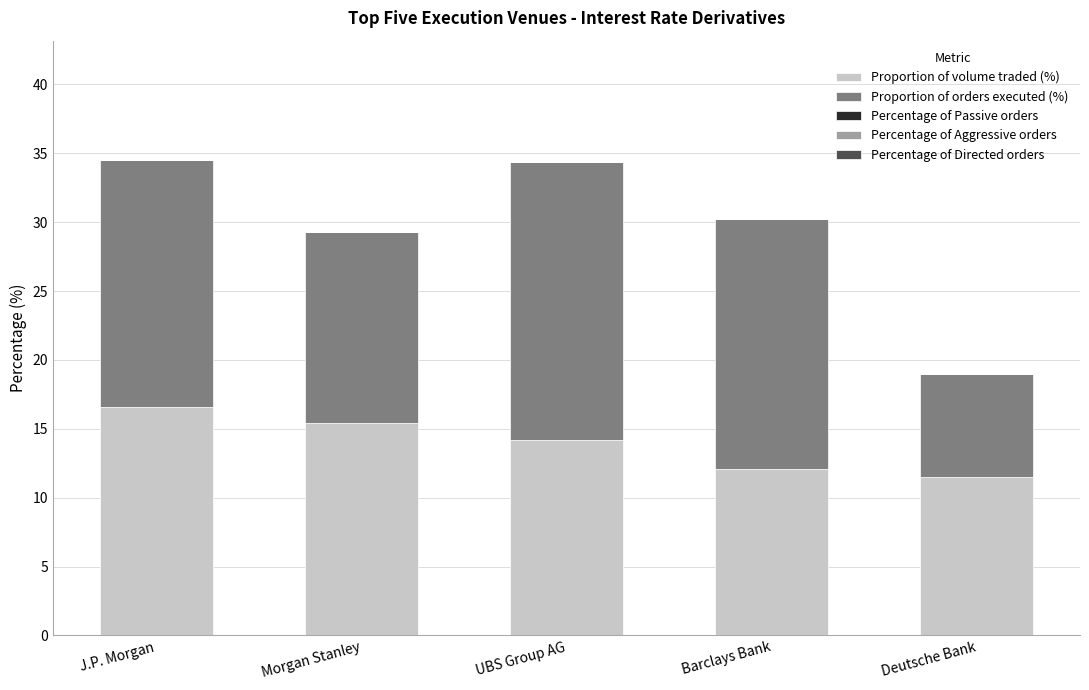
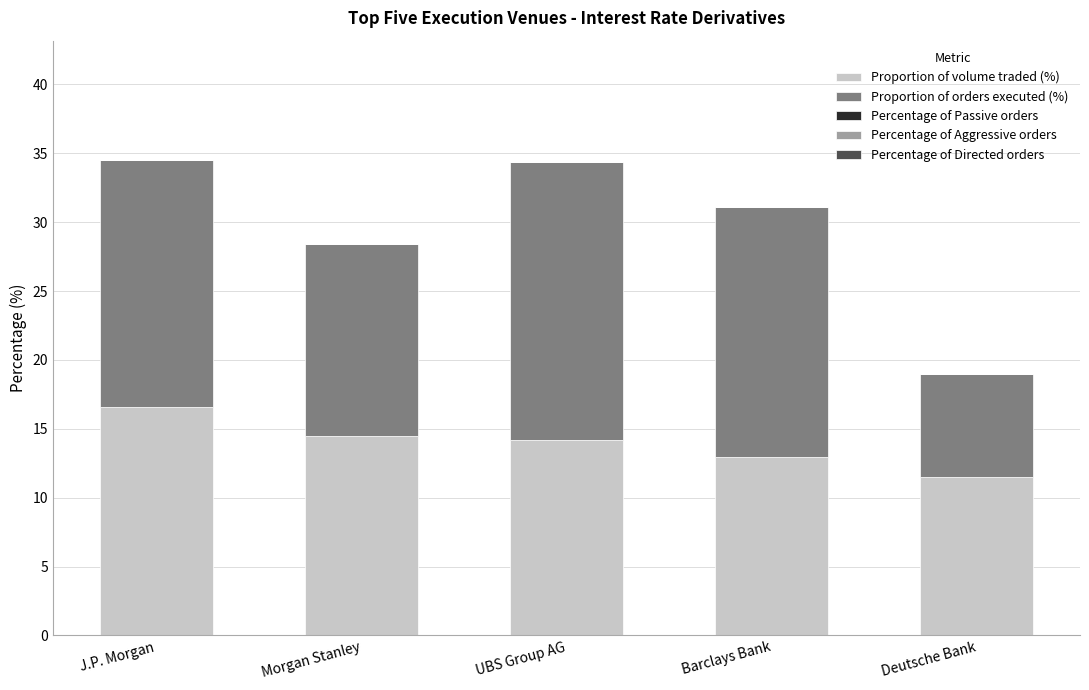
Proportion of volume traded (%), Morgan Stanley: 15.4 -> 14.5
Proportion of volume traded (%), Barclays Bank: 12.1 -> 13.0
